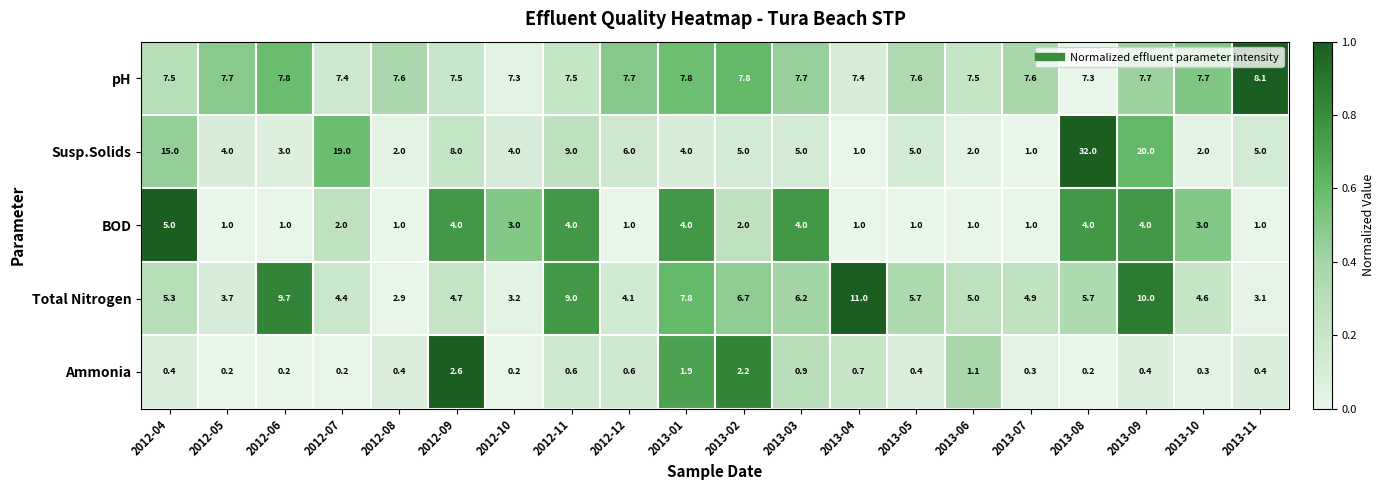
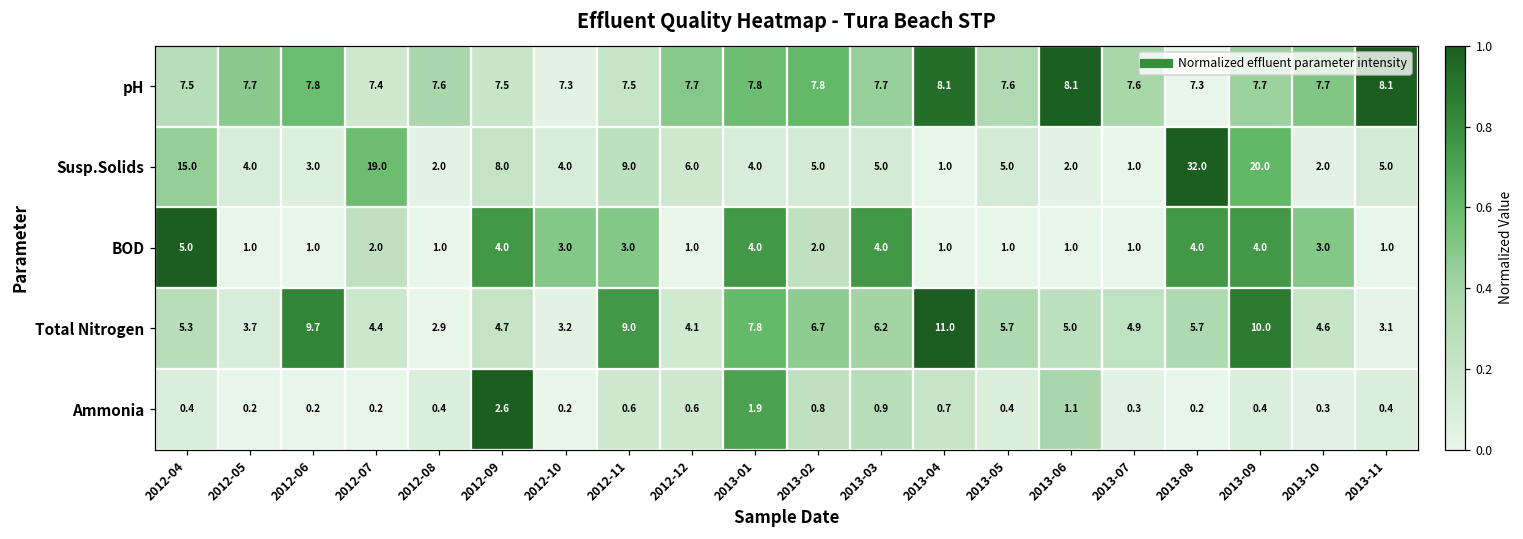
pH, 2013-04: 7.4 -> 8.1
pH, 2013-06: 7.5 -> 8.1
BOD, 2012-11: 4.0 -> 3.0
Ammonia, 2013-02: 2.2 -> 0.8
